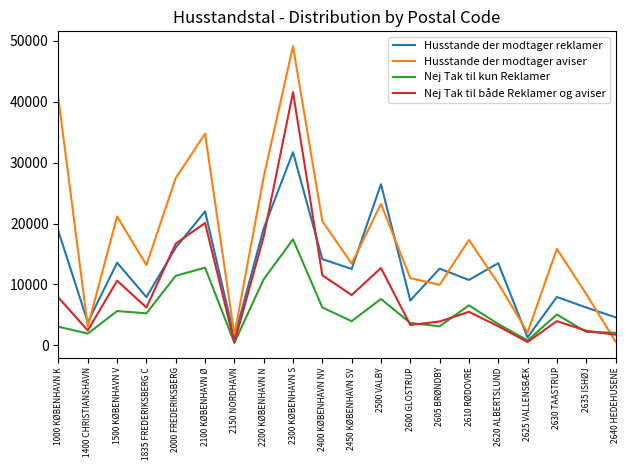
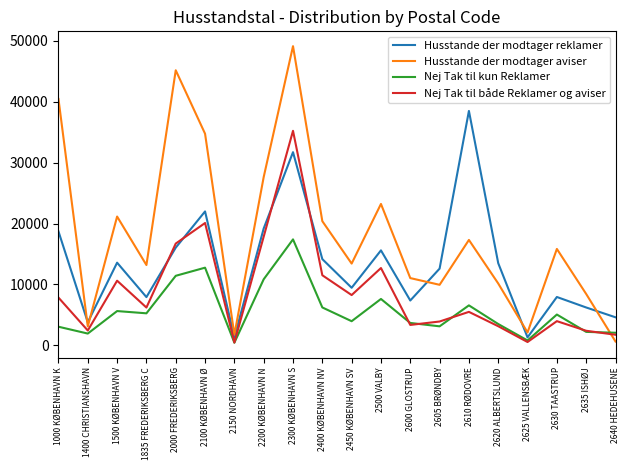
Husstande der modtager aviser, 2000 FREDERIKSBERG: 27000 -> 45000
Nej Tak til både Reklamer og aviser, 2300 KØBENHAVN S: 42000 -> 35000
Husstande der modtager reklamer, 2450 KØBENHAVN SV: 13000 -> 9000
Husstande der modtager reklamer, 2500 VALBY: 26000 -> 16000
Husstande der modtager reklamer, 2610 RØDOVRE: 11000 -> 39000
